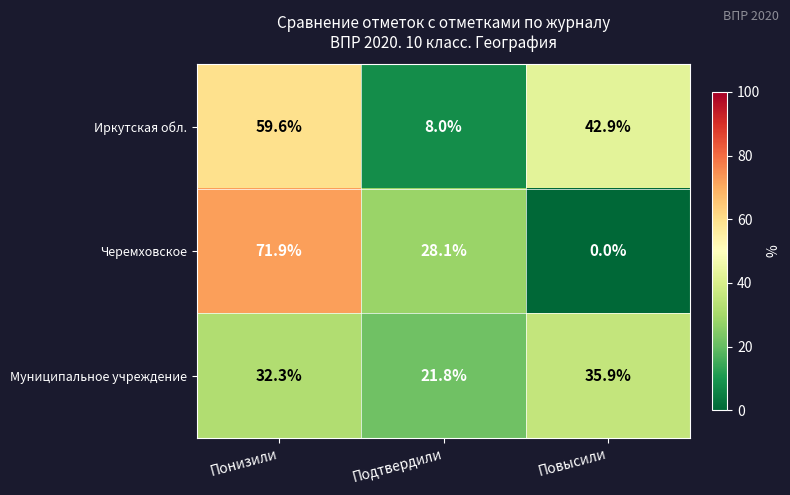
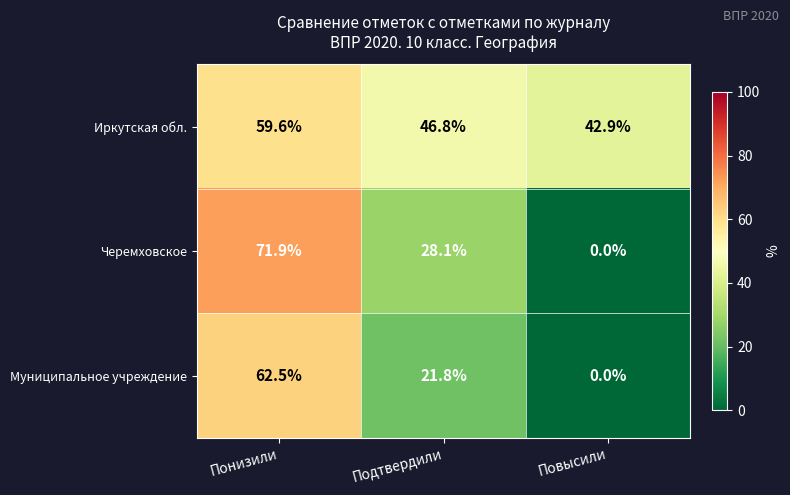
Иркутская обл., Подтвердили: 8.0% -> 46.8%
Муниципальное учреждение, Понизили: 32.3% -> 62.5%
Муниципальное учреждение, Повысили: 35.9% -> 0.0%
